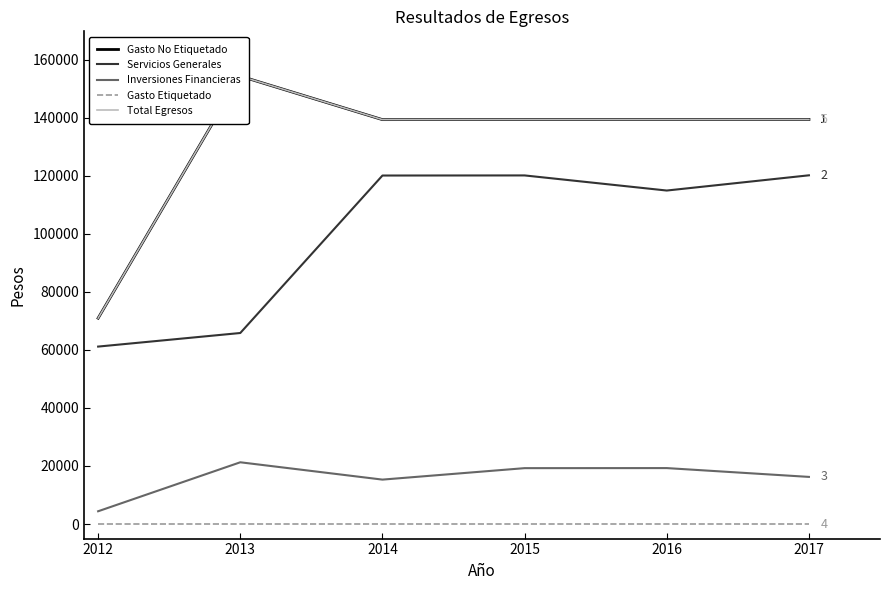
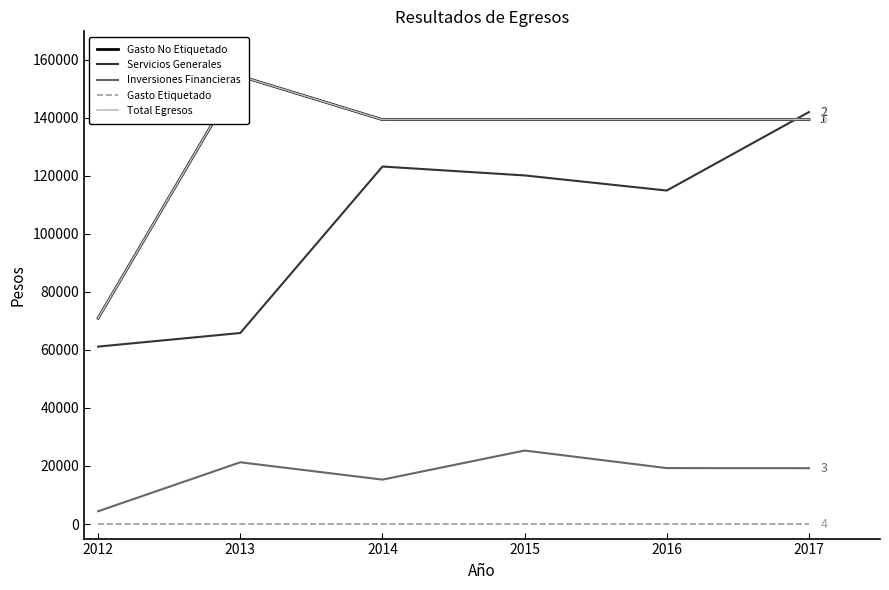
Servicios Generales, 2014: 120000 -> 123000
Inversiones Financieras, 2015: 19000 -> 25000
Servicios Generales, 2017: 120000 -> 142000
Inversiones Financieras, 2017: 16000 -> 19000
